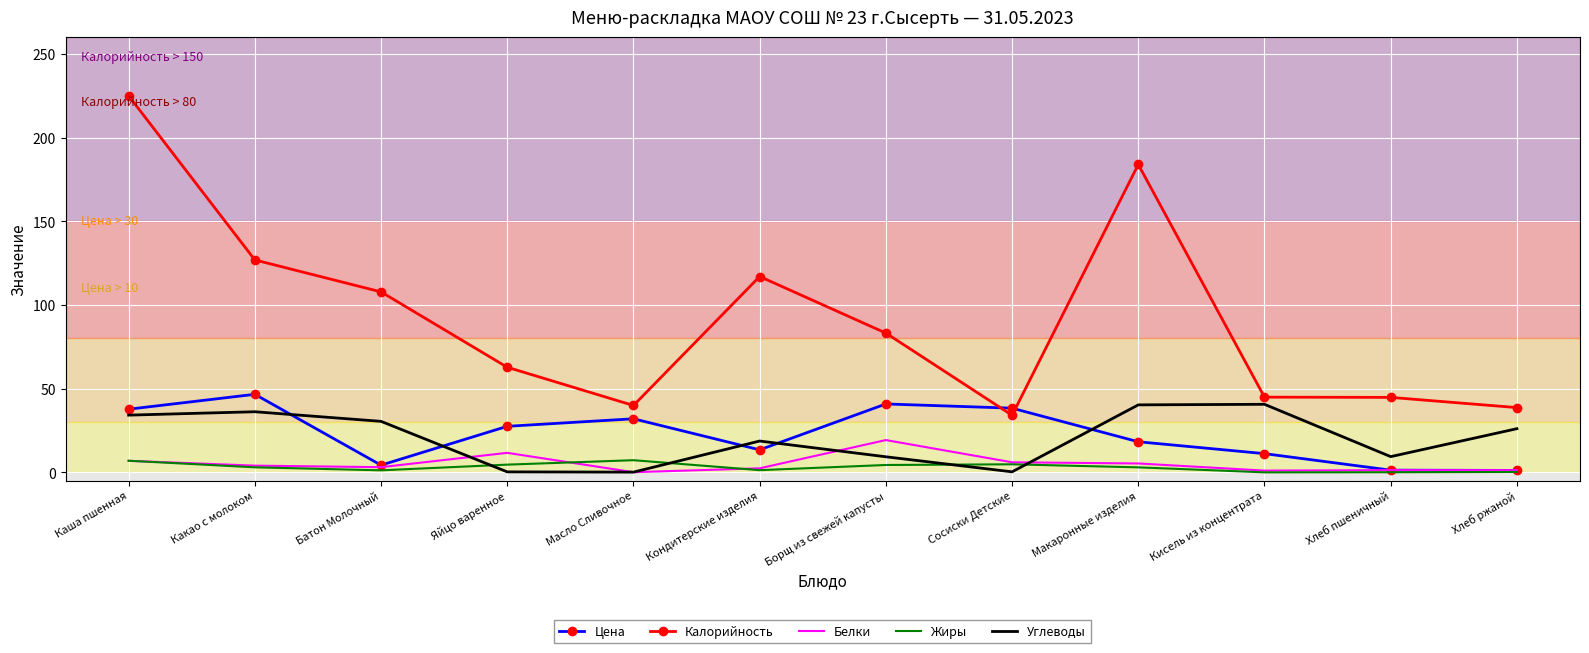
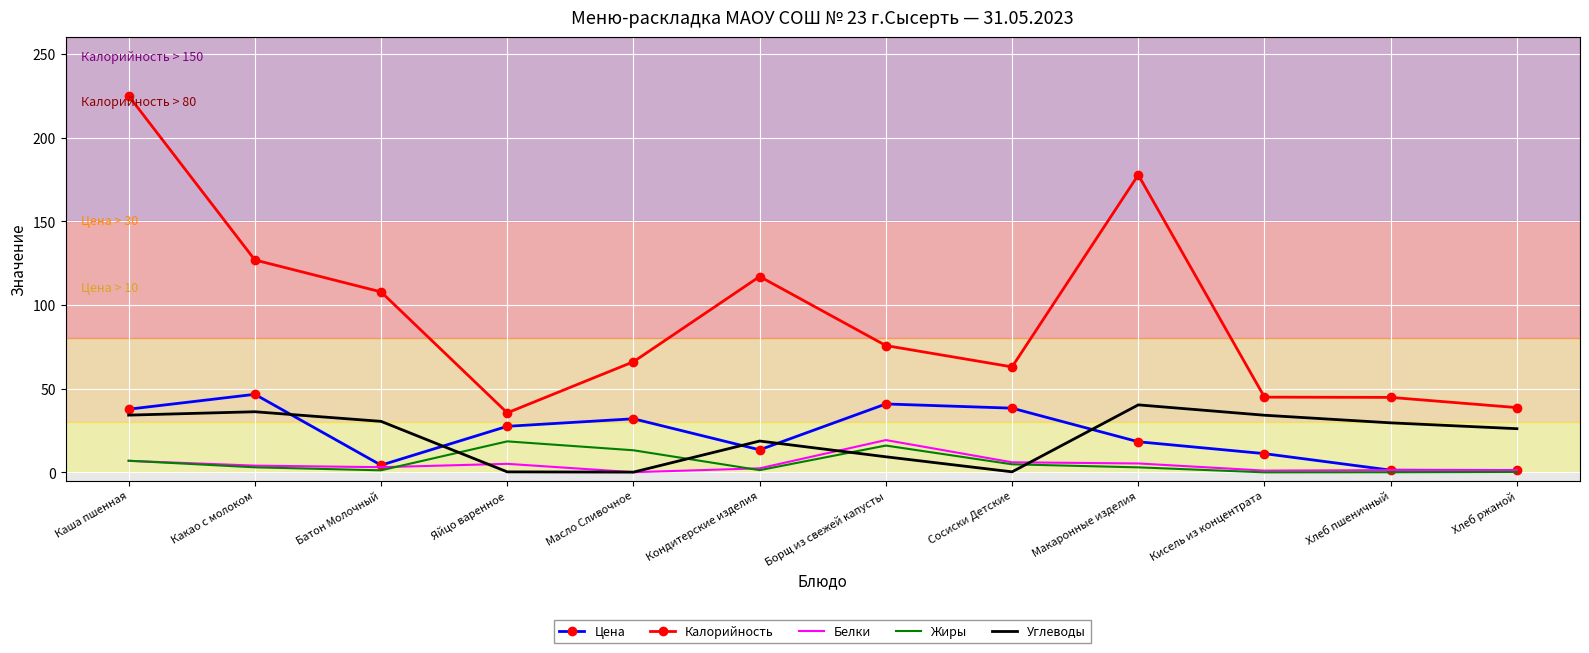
Калорийность, Яйцо варенное: 63 -> 36
Белки, Яйцо варенное: 12 -> 5
Жиры, Яйцо варенное: 5 -> 19
Калорийность, Масло Сливочное: 40 -> 66
Жиры, Масло Сливочное: 7 -> 13
Калорийность, Борщ из свежей капусты: 83 -> 76
Жиры, Борщ из свежей капусты: 4 -> 16
Калорийность, Сосиски Детские: 34 -> 63
Калорийность, Макаронные изделия: 184 -> 178
Углеводы, Кисель из концентрата: 41 -> 34
Углеводы, Хлеб пшеничный: 9 -> 30
